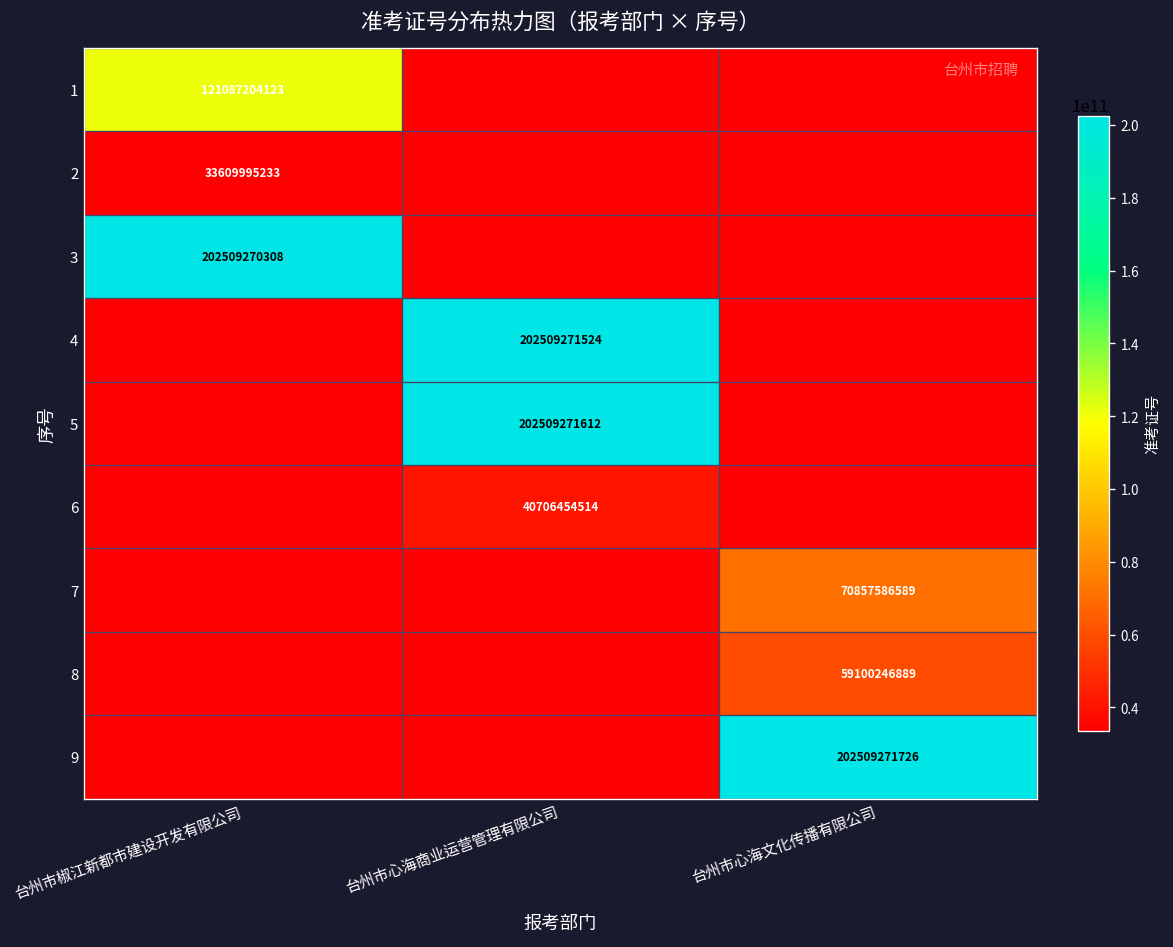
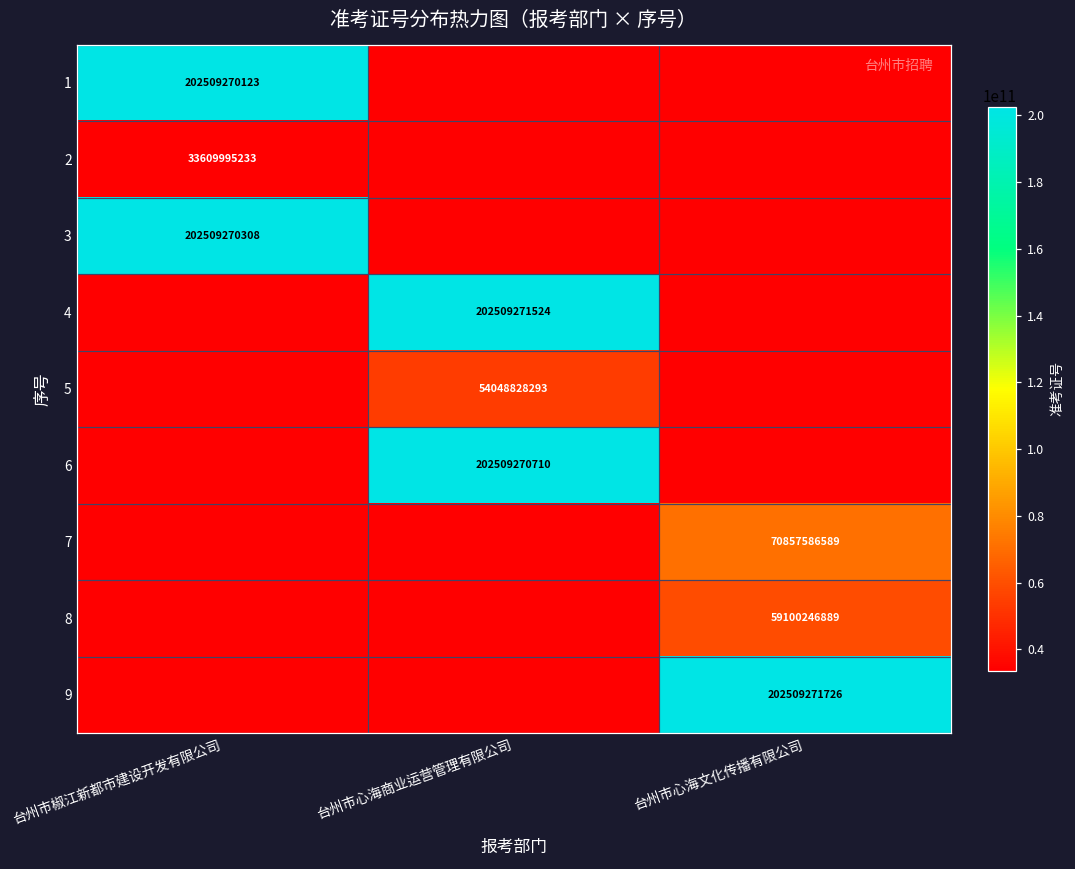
1, 台州市椒江新都市建设开发有限公司: 121087204123 -> 202509270123
5, 台州市心海商业运营管理有限公司: 202509271612 -> 54048828293
6, 台州市心海商业运营管理有限公司: 40706454514 -> 202509270710
